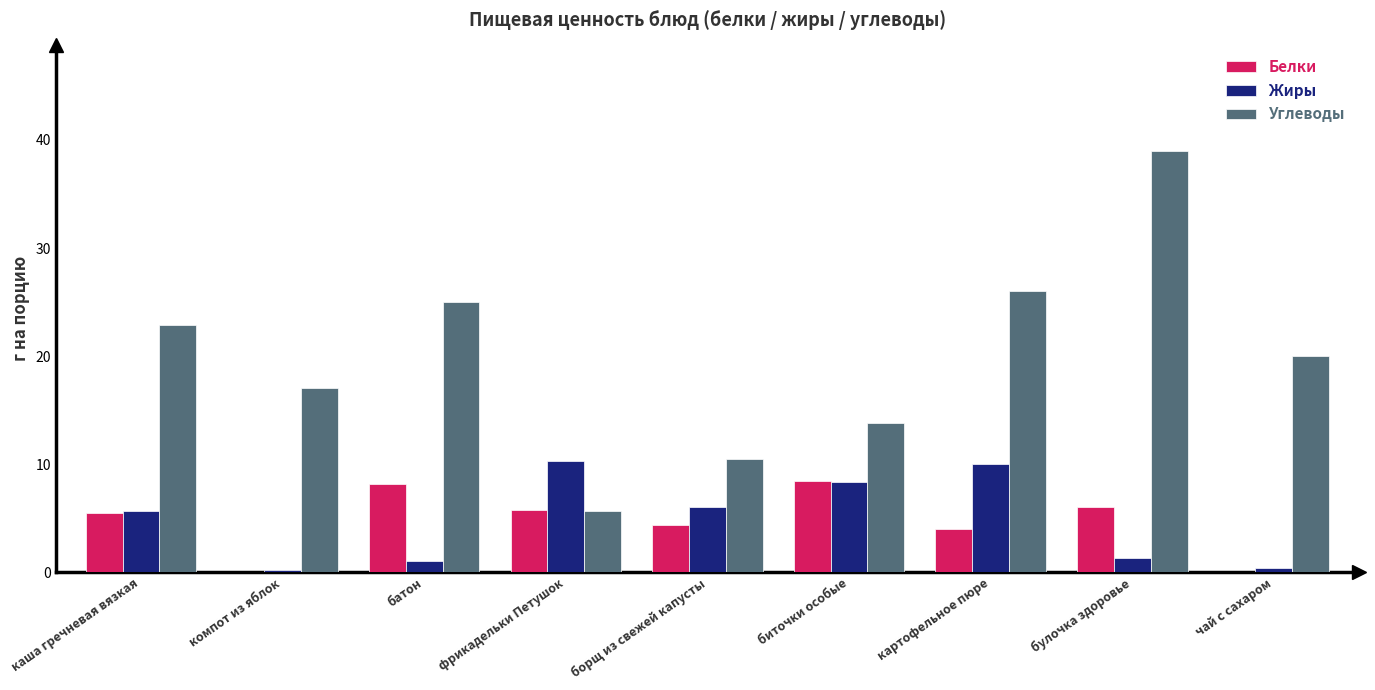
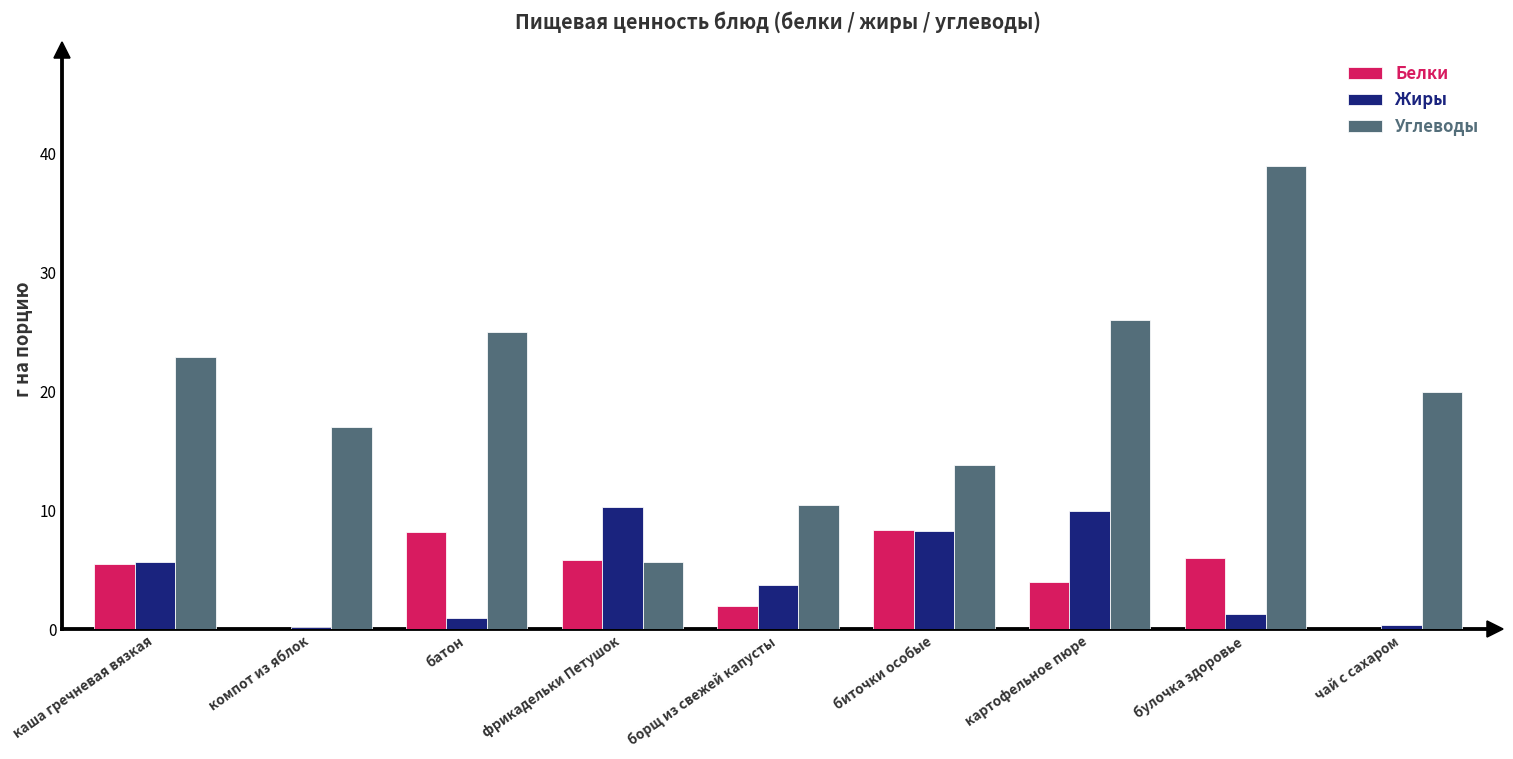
Белки, борщ из свежей капусты: 4.4 -> 2.0
Жиры, борщ из свежей капусты: 6.0 -> 3.7
